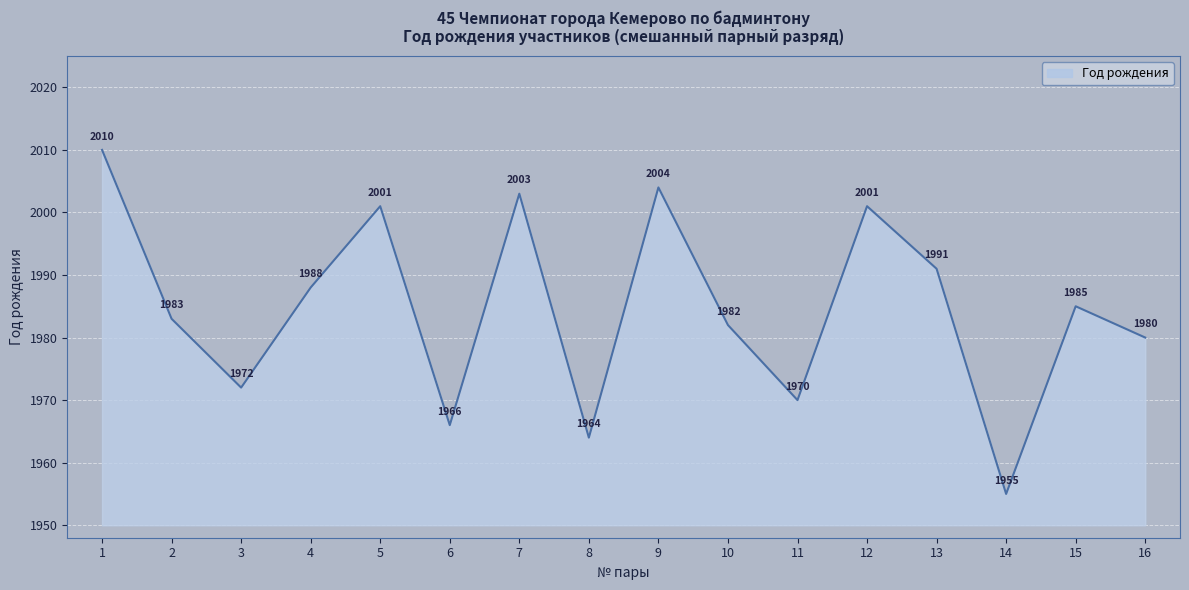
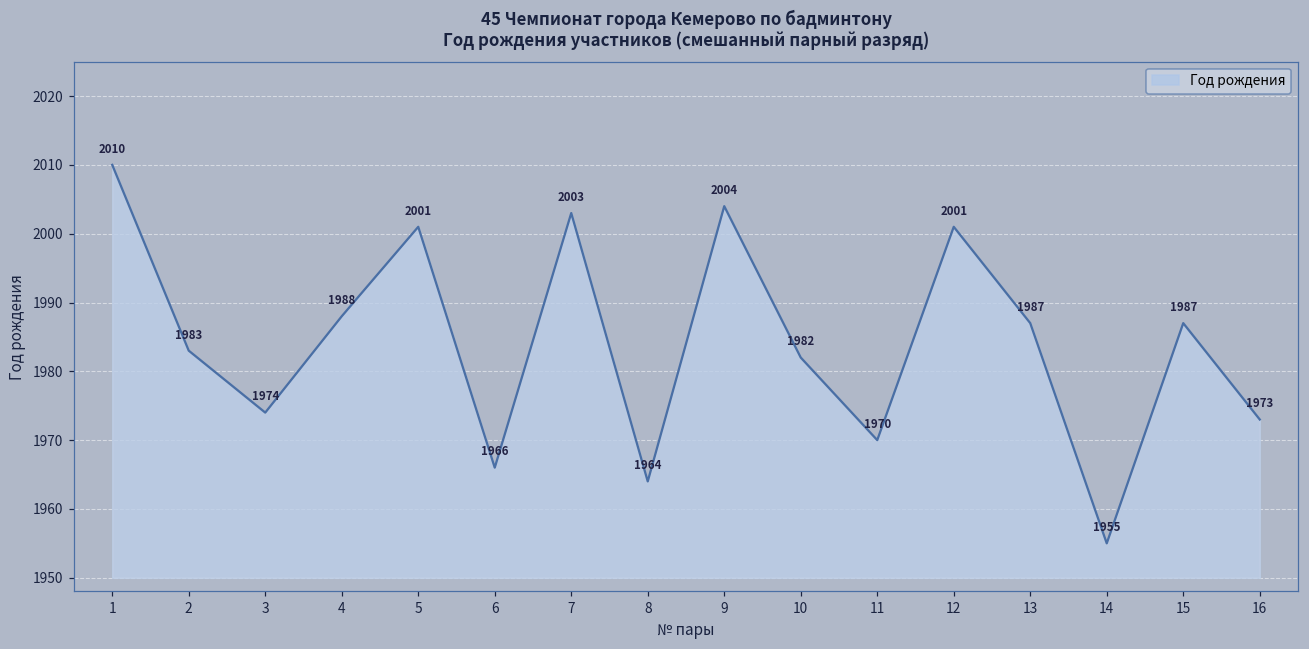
3: 1972 -> 1974
13: 1991 -> 1987
15: 1985 -> 1987
16: 1980 -> 1973
